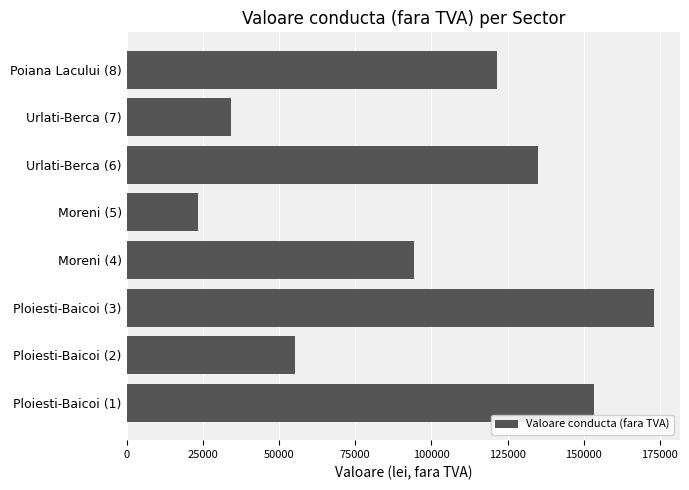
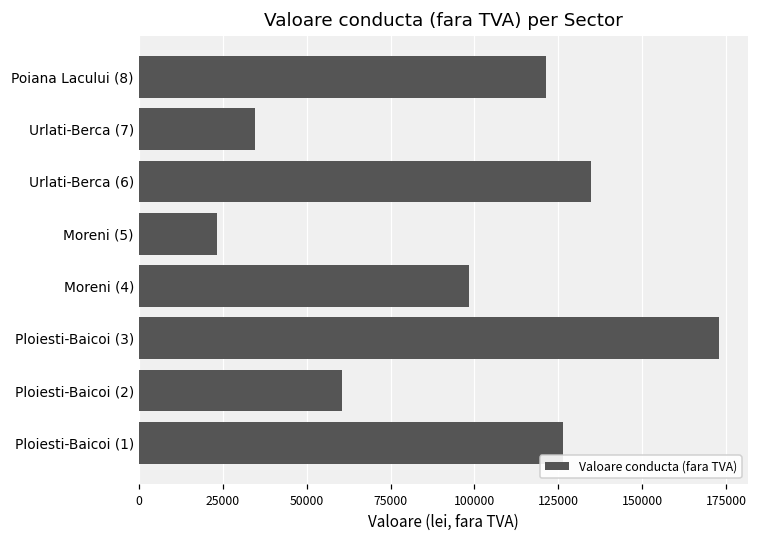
Moreni (4): 94000 -> 98000
Ploiesti-Baicoi (2): 55000 -> 60000
Ploiesti-Baicoi (1): 153000 -> 126000
